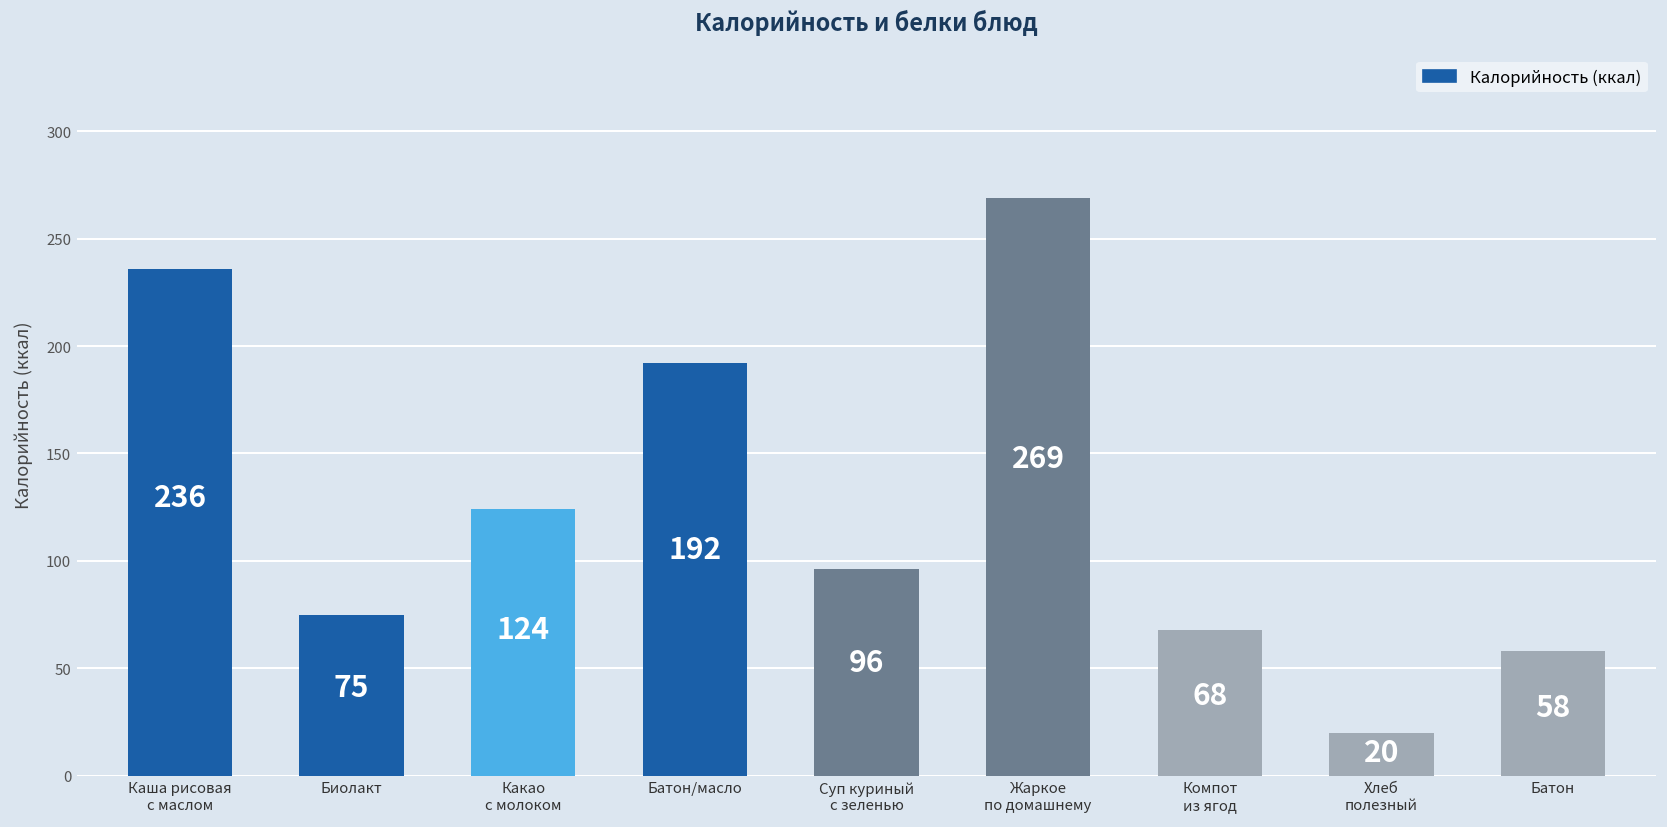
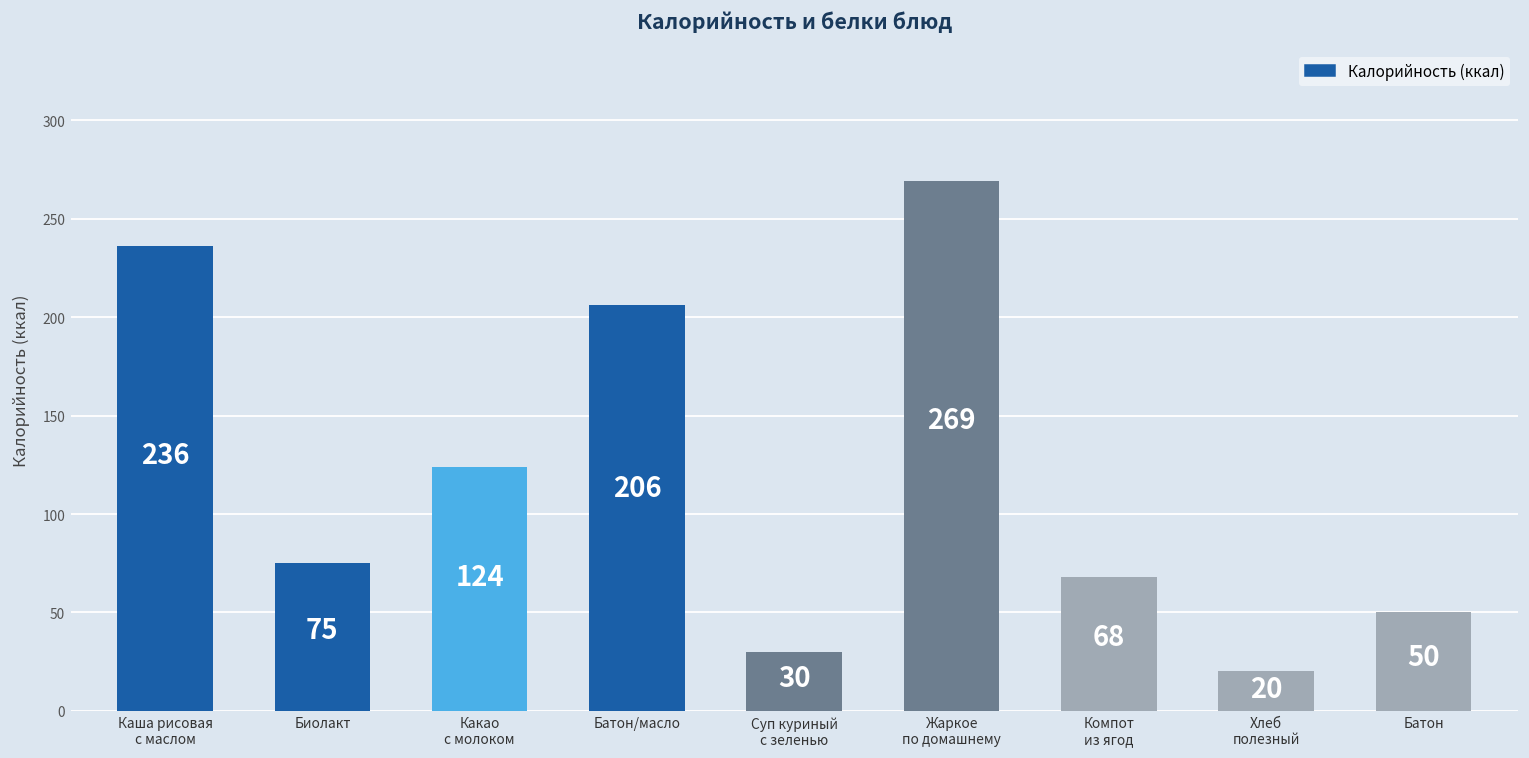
Батон/масло: 192 -> 206
Суп куриный с зеленью: 96 -> 30
Батон: 58 -> 50
